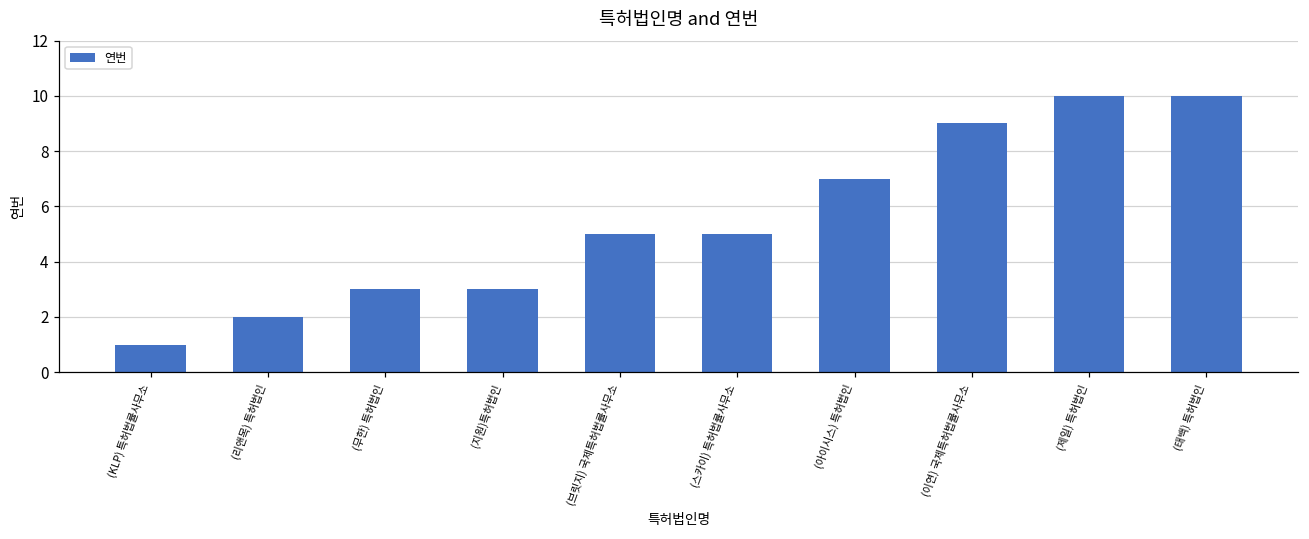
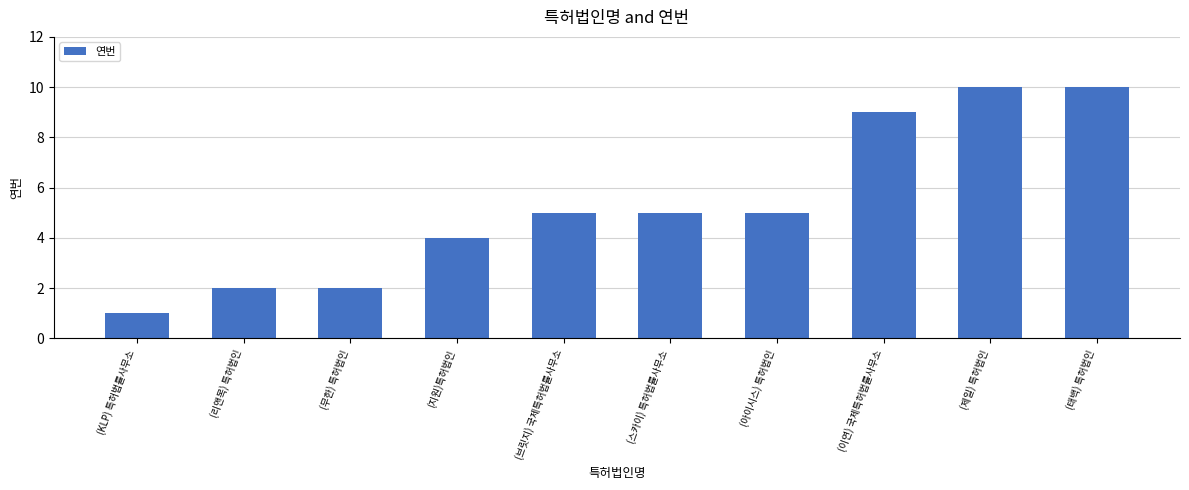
(무한) 특허법인: 3 -> 2
(지원)특허법인: 3 -> 4
(아이시스) 특허법인: 7 -> 5
